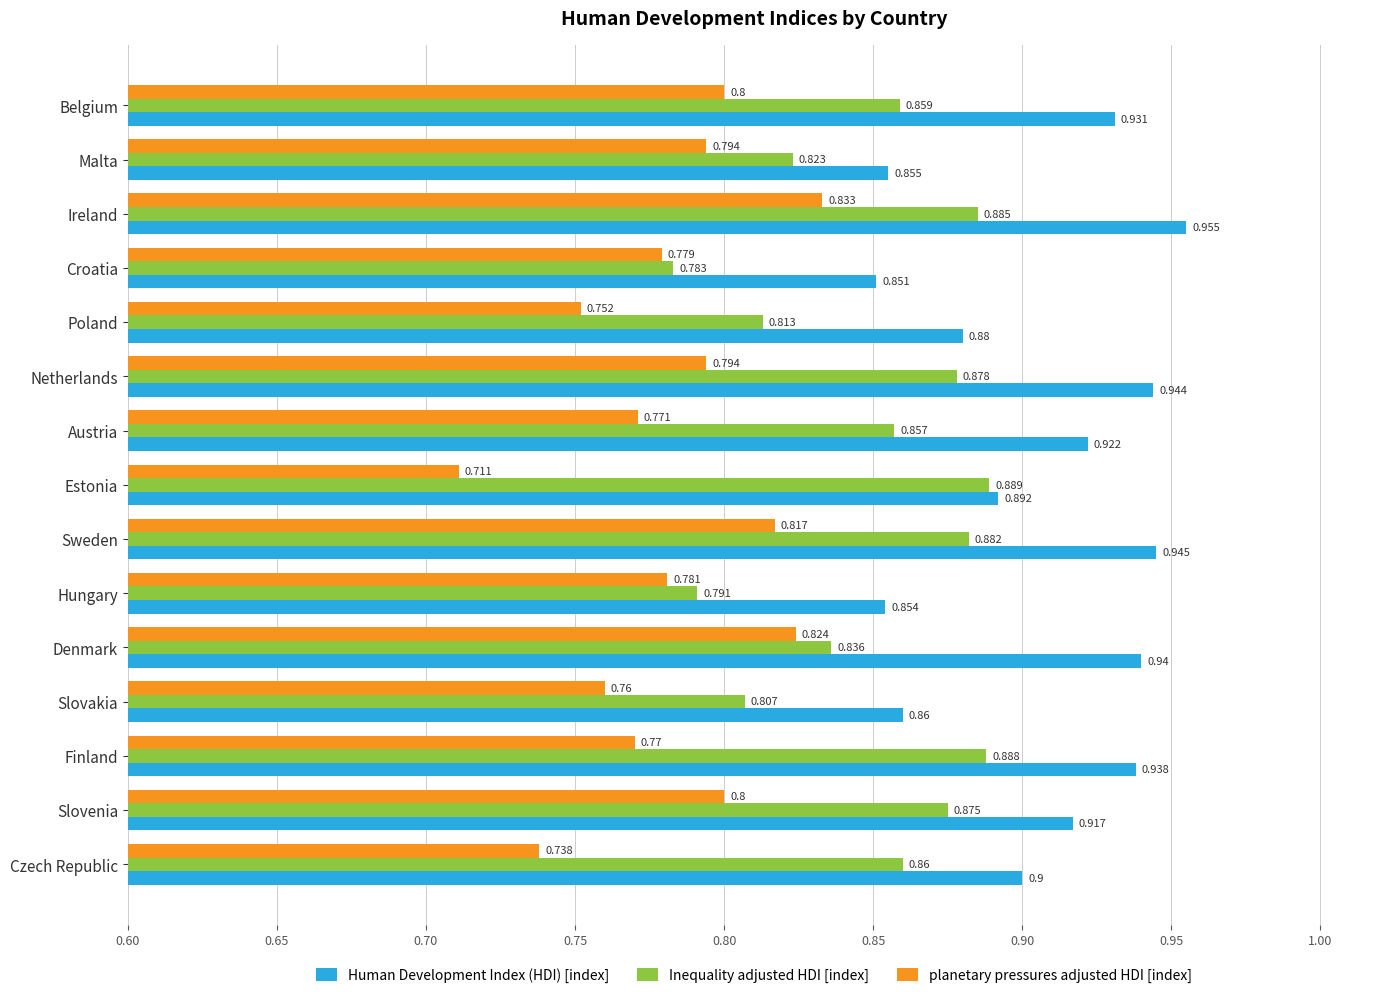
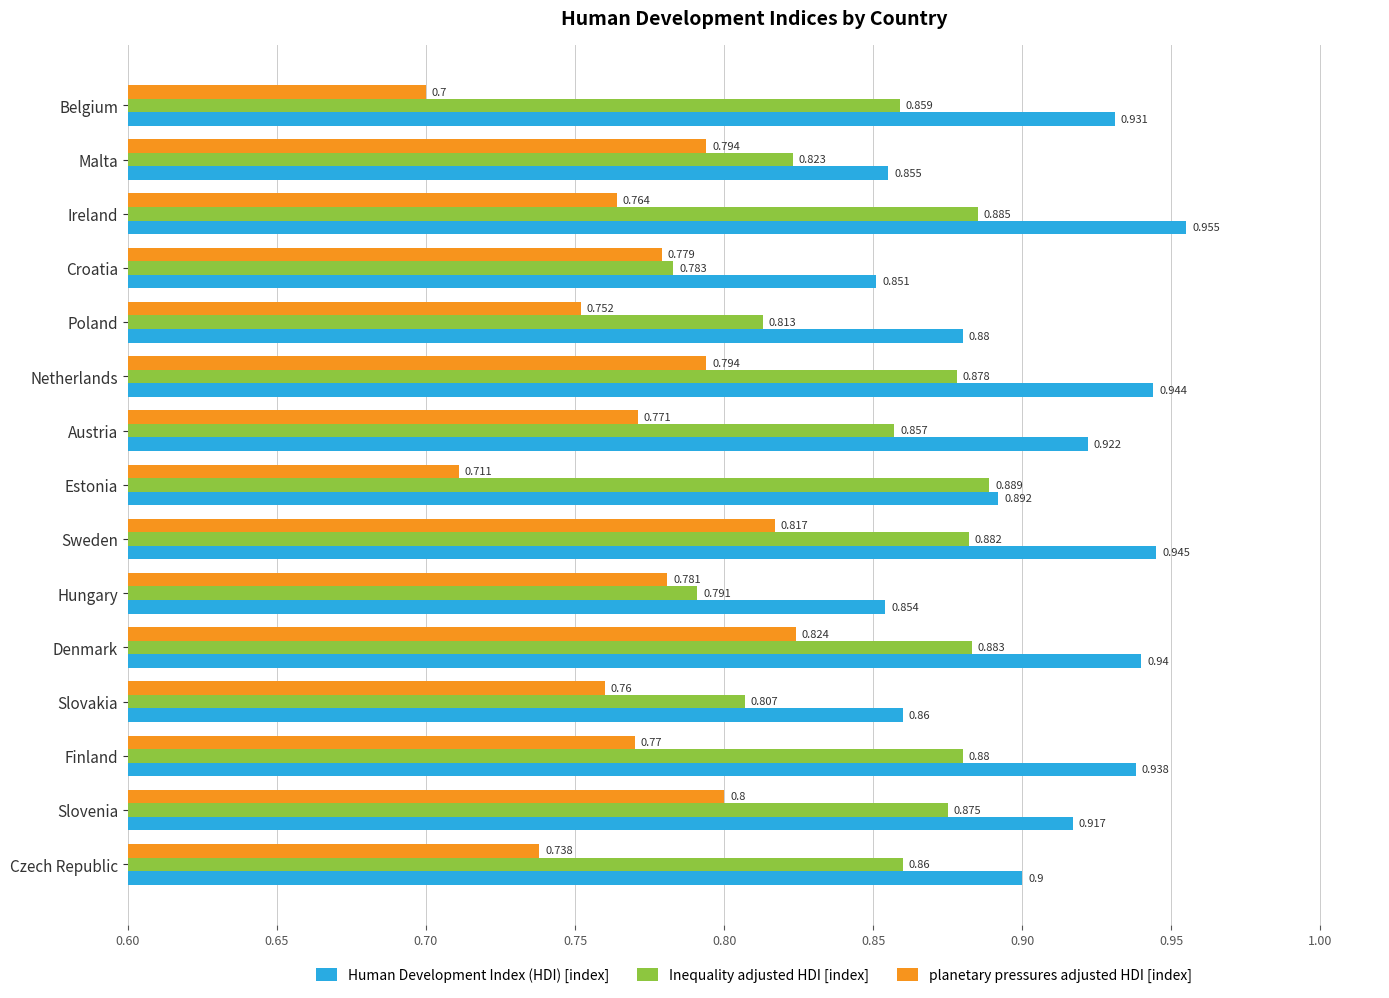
planetary pressures adjusted HDI [index], Belgium: 0.8 -> 0.7
planetary pressures adjusted HDI [index], Ireland: 0.833 -> 0.764
Inequality adjusted HDI [index], Denmark: 0.836 -> 0.883
Inequality adjusted HDI [index], Finland: 0.888 -> 0.88
